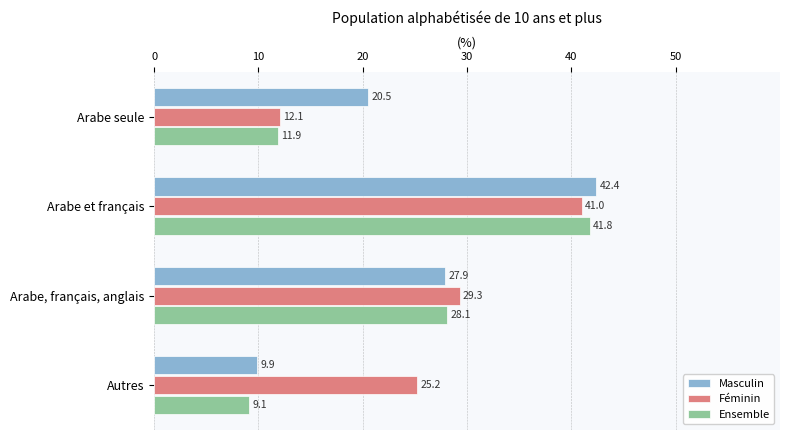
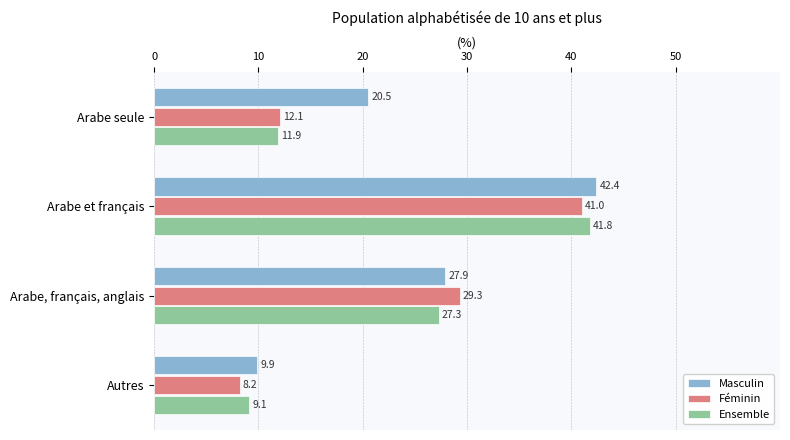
Ensemble, Arabe, français, anglais: 28.1 -> 27.3
Féminin, Autres: 25.2 -> 8.2
